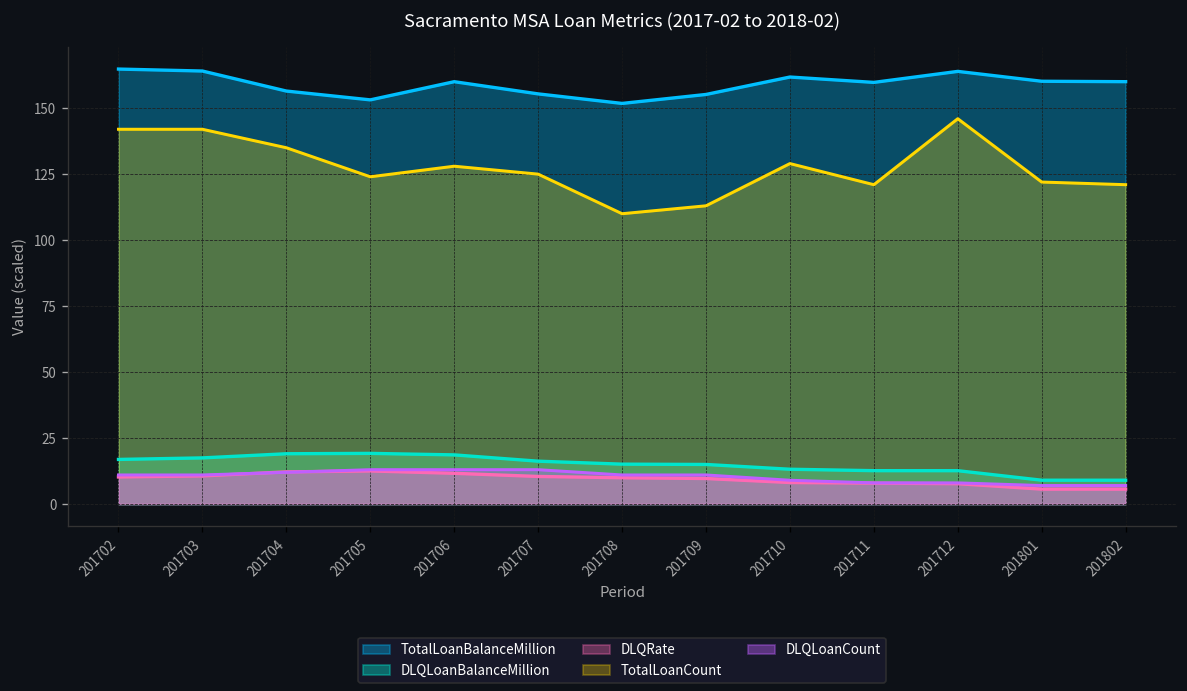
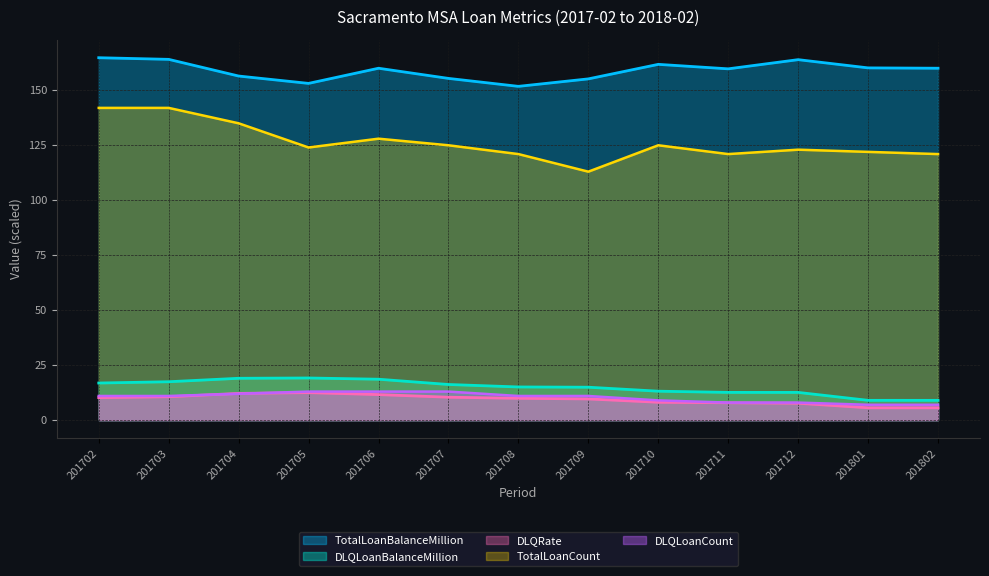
TotalLoanCount, 201708: 110 -> 121
TotalLoanCount, 201710: 129 -> 125
TotalLoanCount, 201712: 146 -> 123
